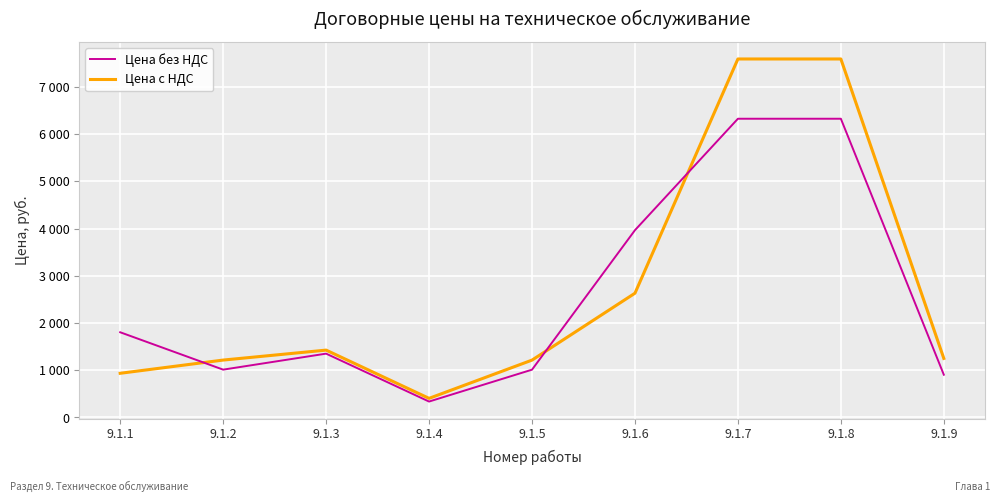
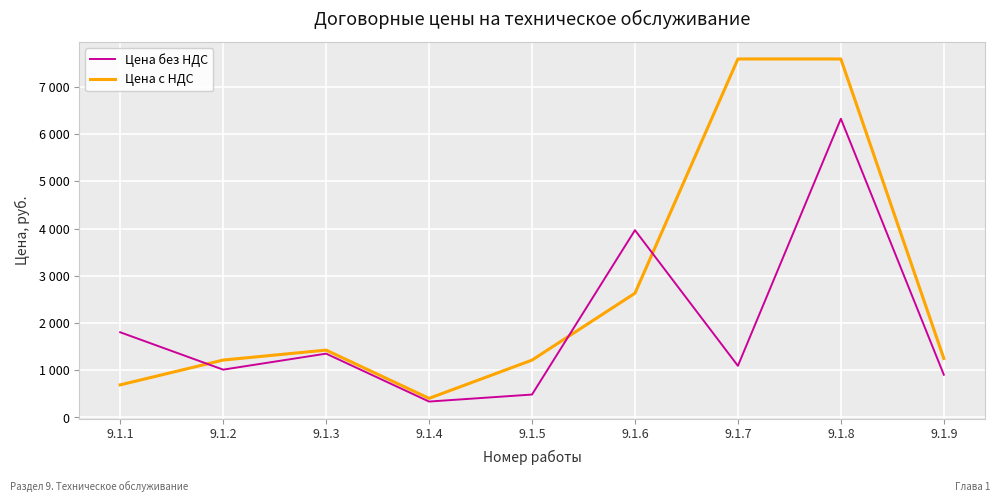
Цена с НДС, 9.1.1: 900 -> 700
Цена без НДС, 9.1.5: 1000 -> 500
Цена без НДС, 9.1.7: 6300 -> 1100
